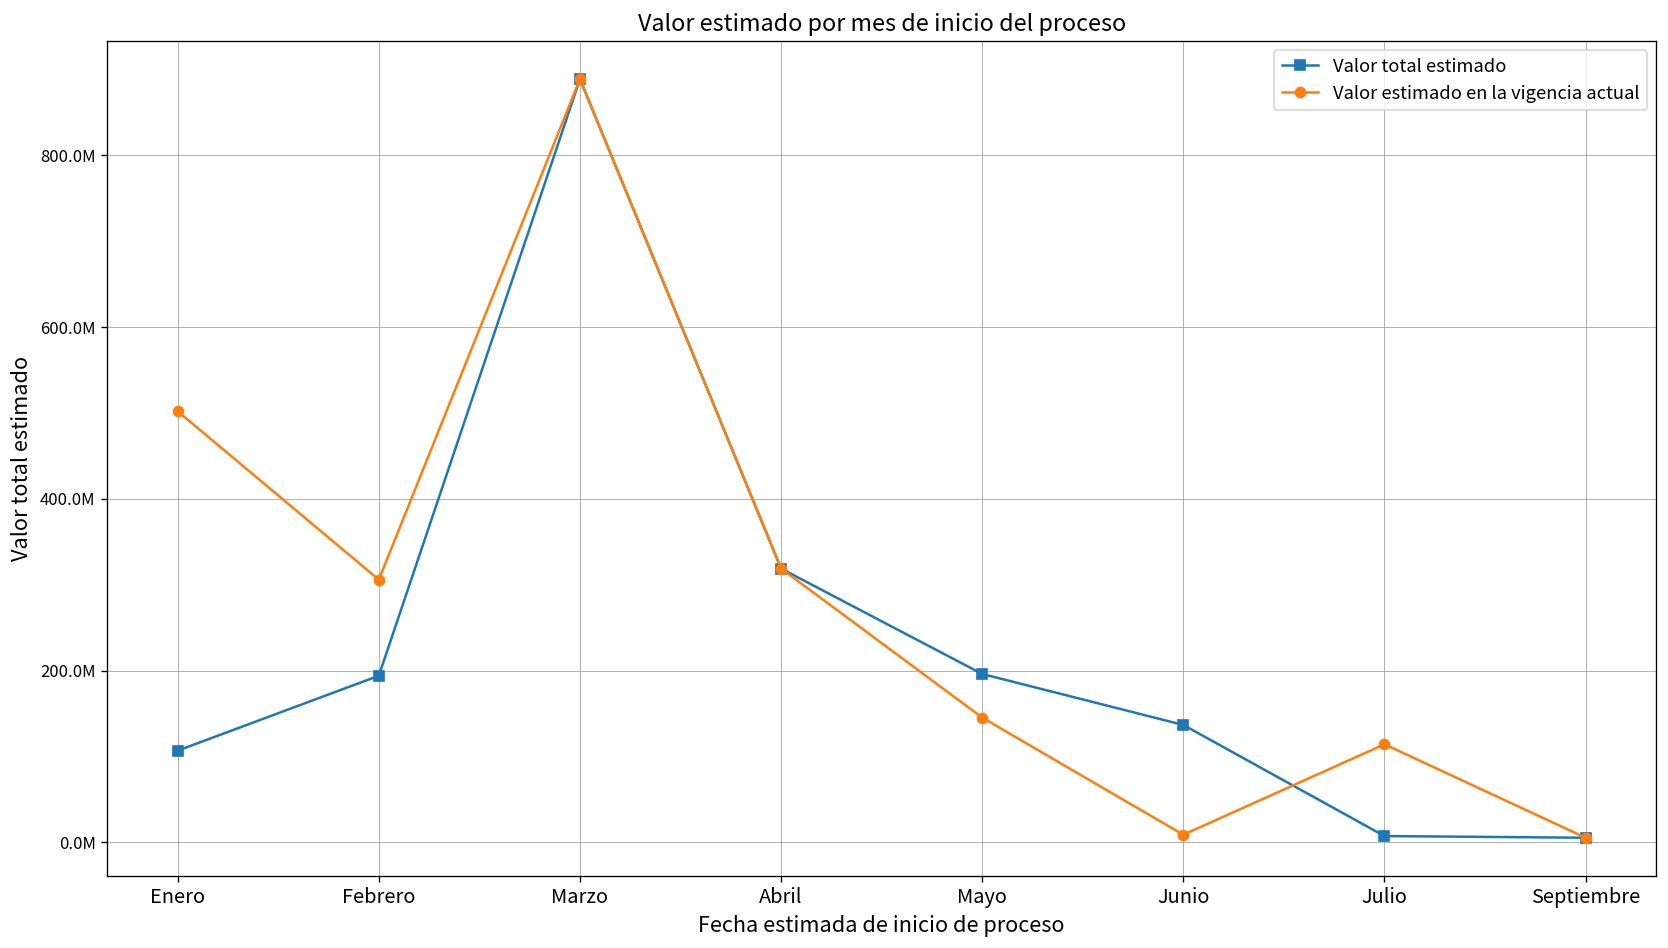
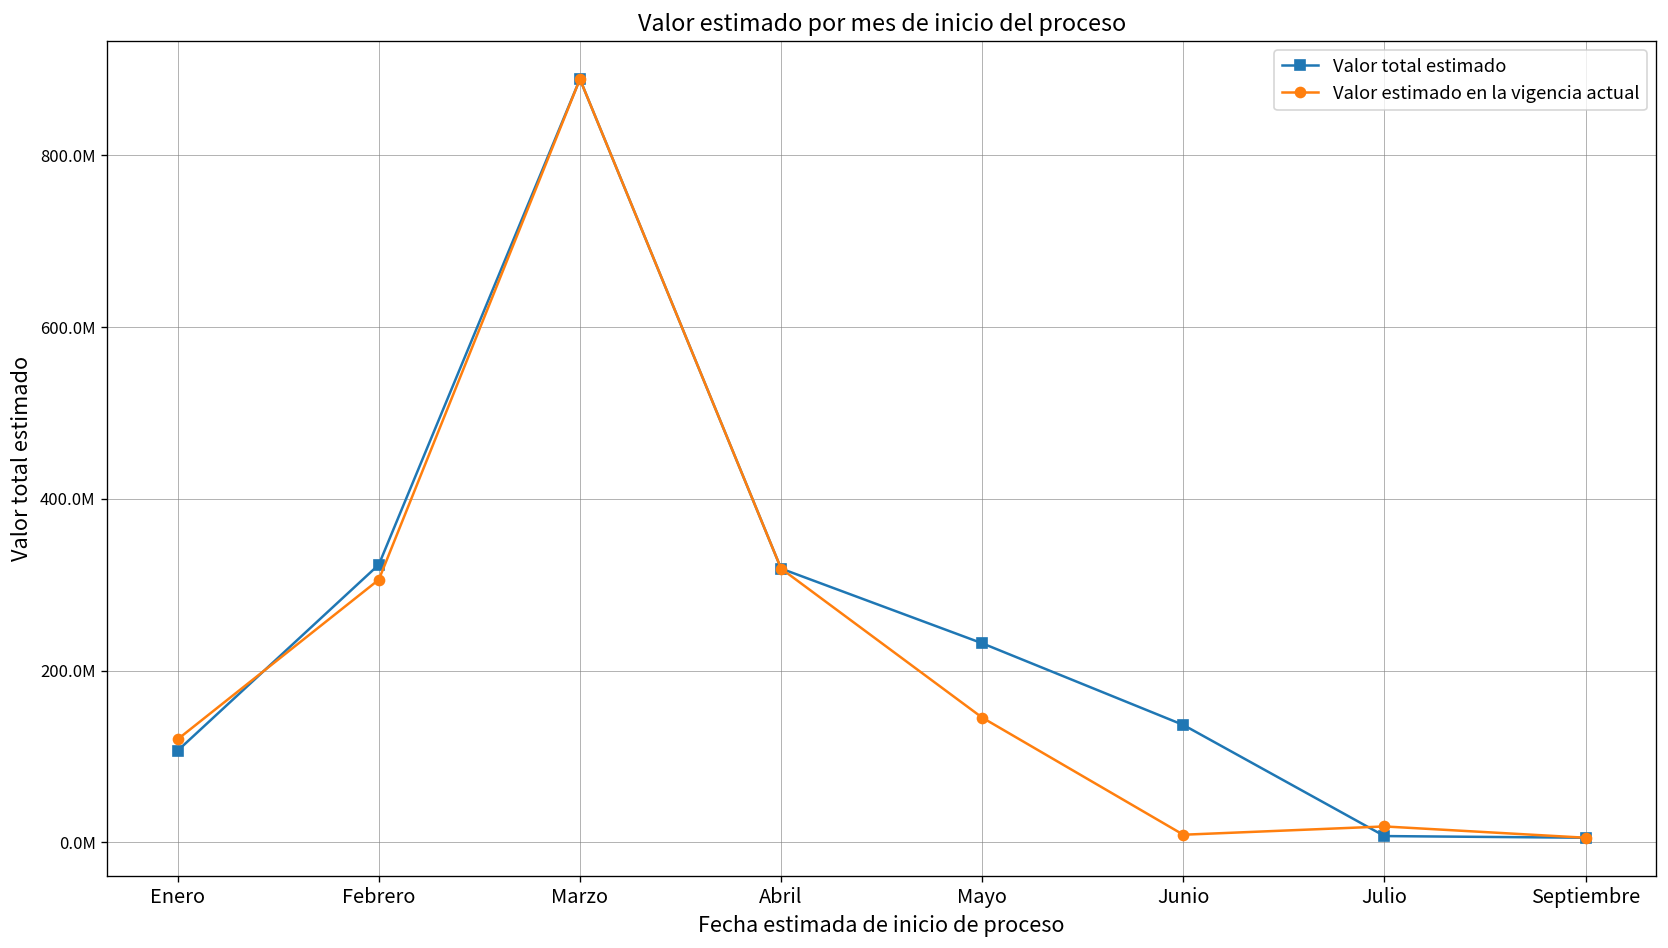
Valor estimado en la vigencia actual, Enero: 500000000 -> 120000000
Valor total estimado, Febrero: 190000000 -> 320000000
Valor total estimado, Mayo: 200000000 -> 230000000
Valor estimado en la vigencia actual, Julio: 110000000 -> 20000000
